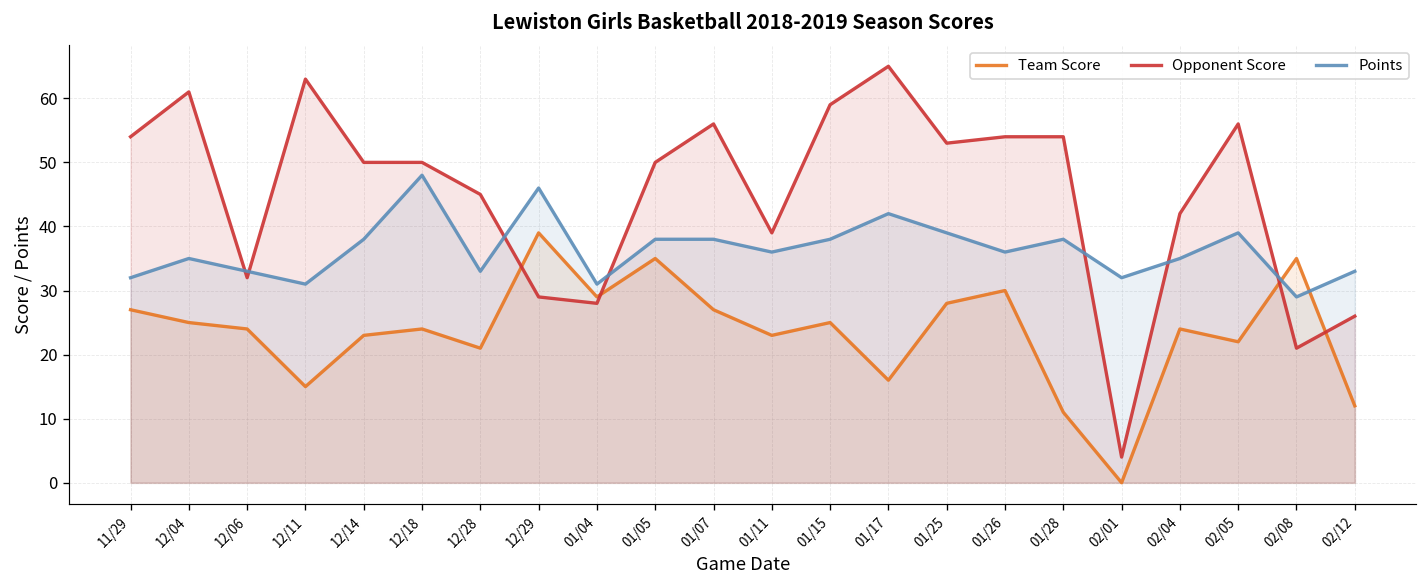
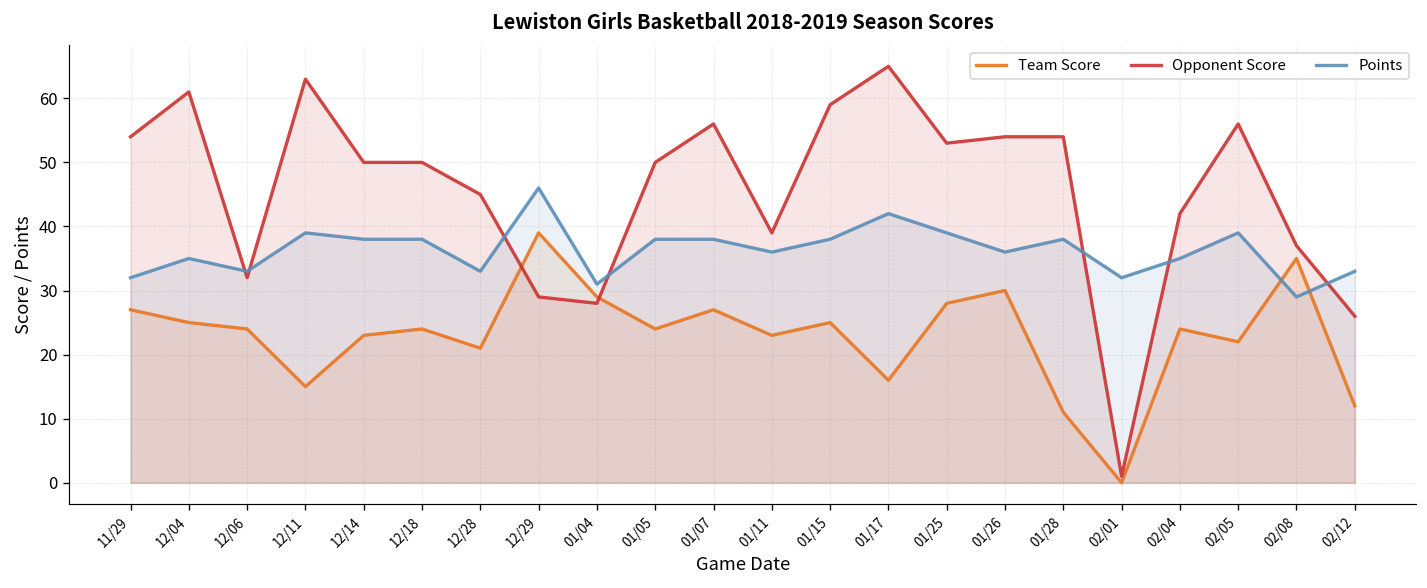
Points, 12/11: 31 -> 39
Points, 12/18: 48 -> 38
Team Score, 01/05: 35 -> 24
Opponent Score, 02/01: 4 -> 1
Opponent Score, 02/08: 21 -> 37
